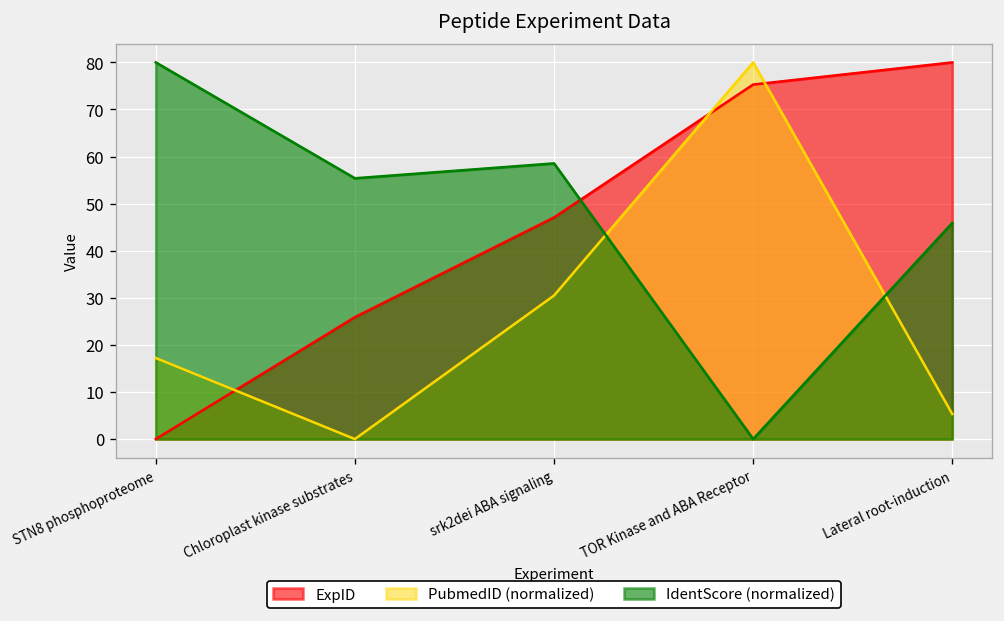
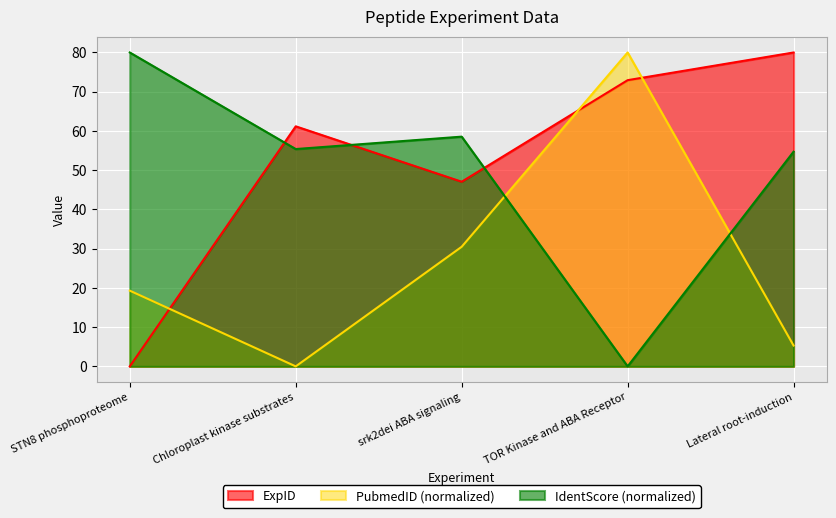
PubmedID (normalized), STN8 phosphoproteome: 17 -> 19
ExpID, Chloroplast kinase substrates: 26 -> 61
ExpID, TOR Kinase and ABA Receptor: 75 -> 73
IdentScore (normalized), Lateral root-induction: 46 -> 55
